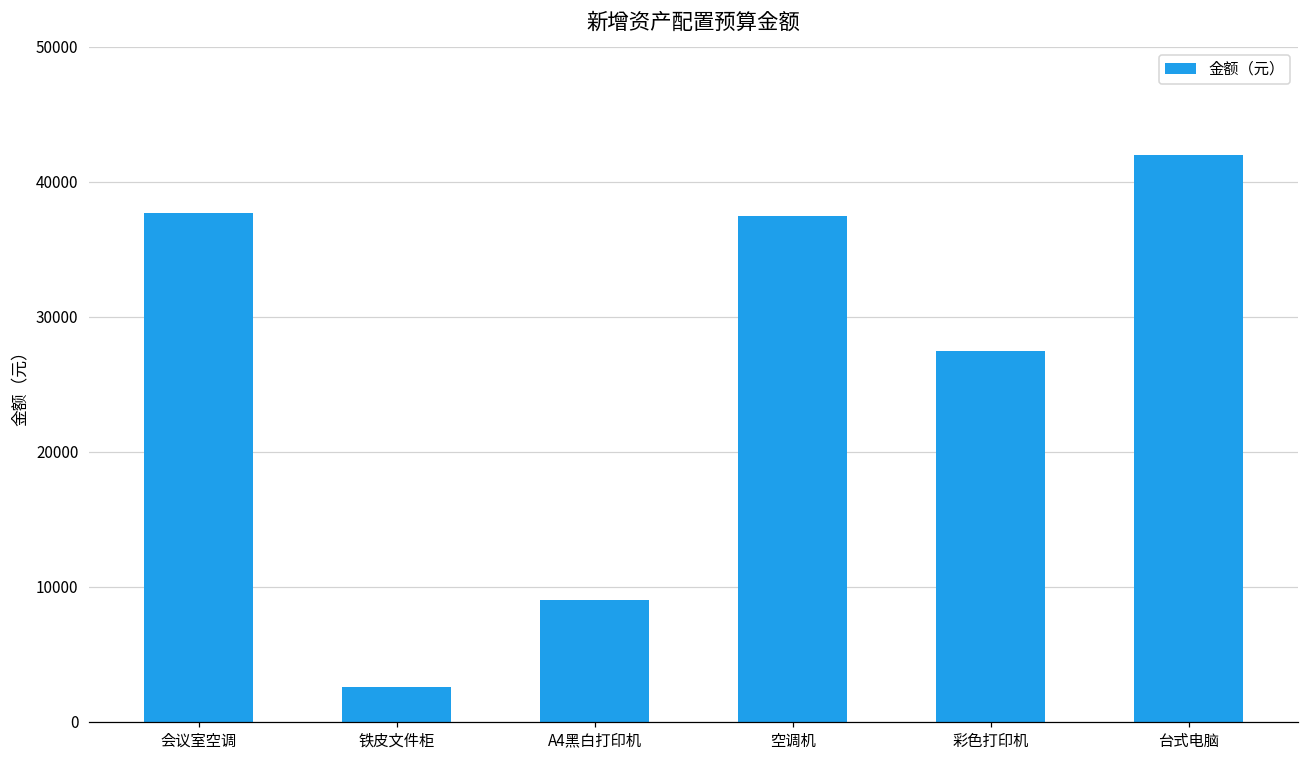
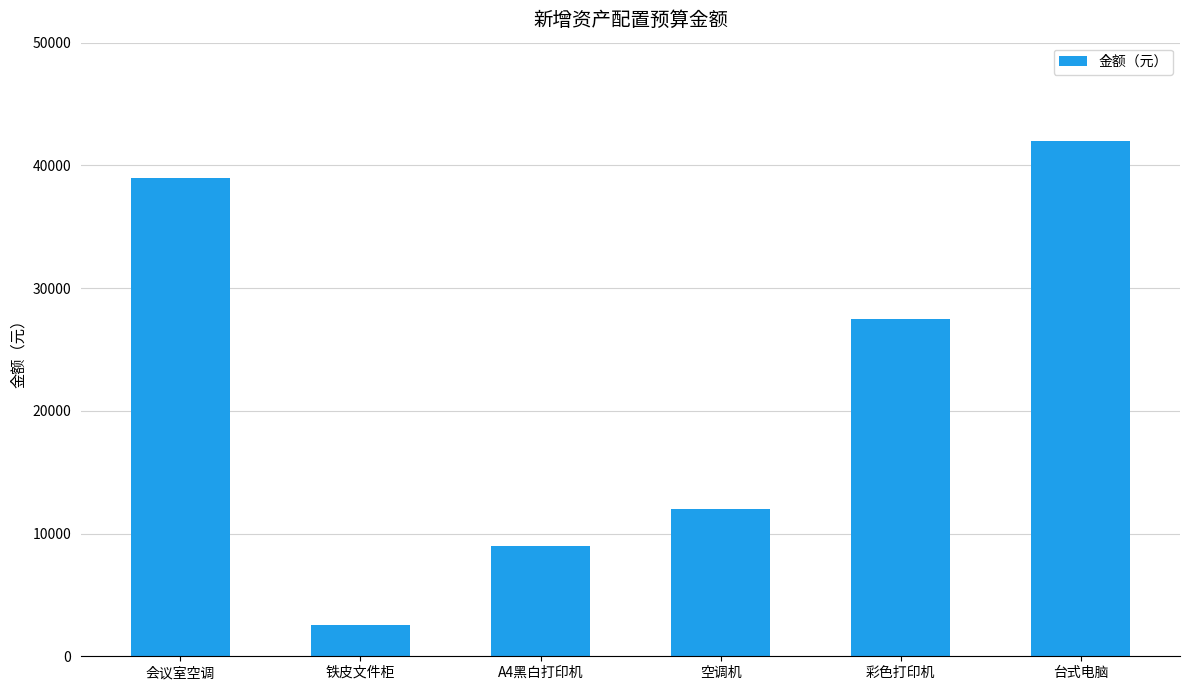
会议室空调: 37700 -> 39000
空调机: 37500 -> 12000
